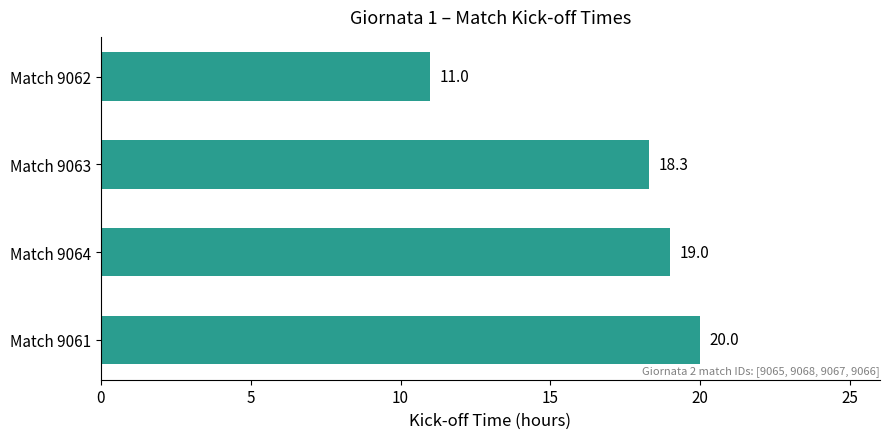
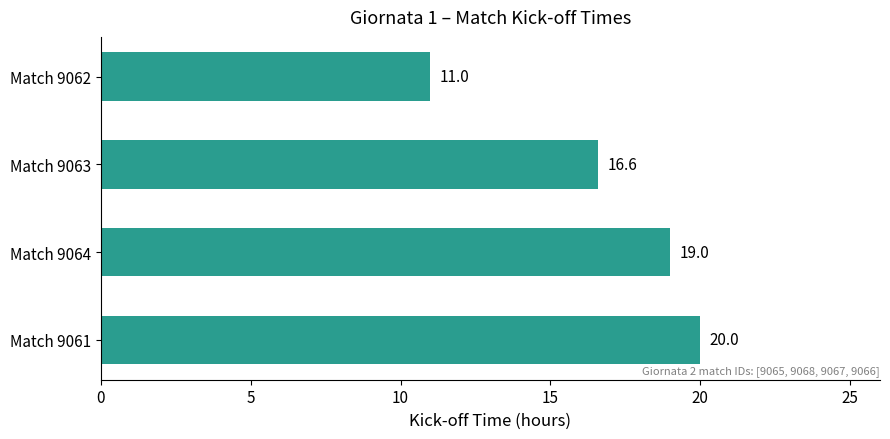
Match 9063: 18.3 -> 16.6
